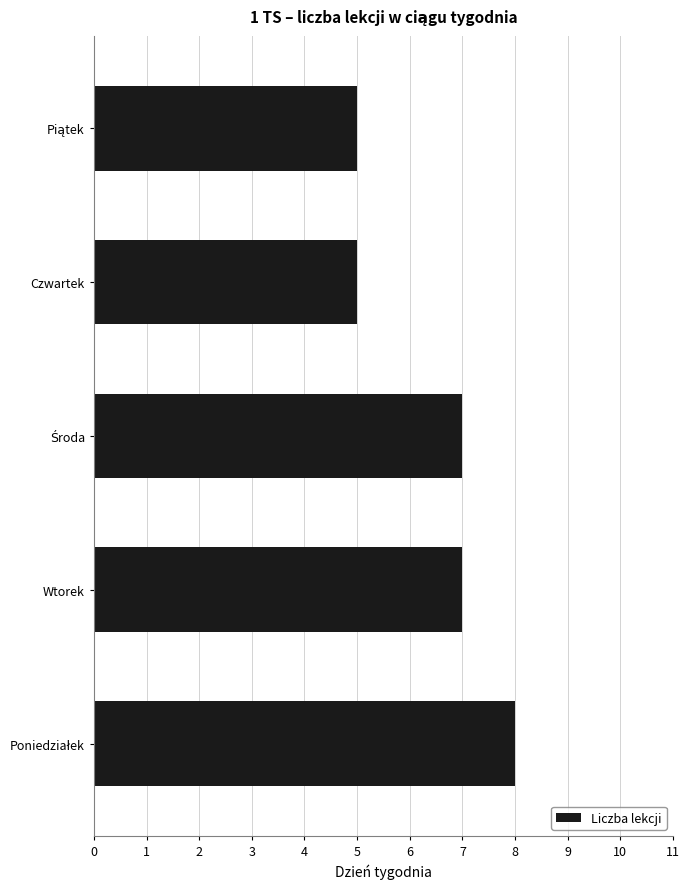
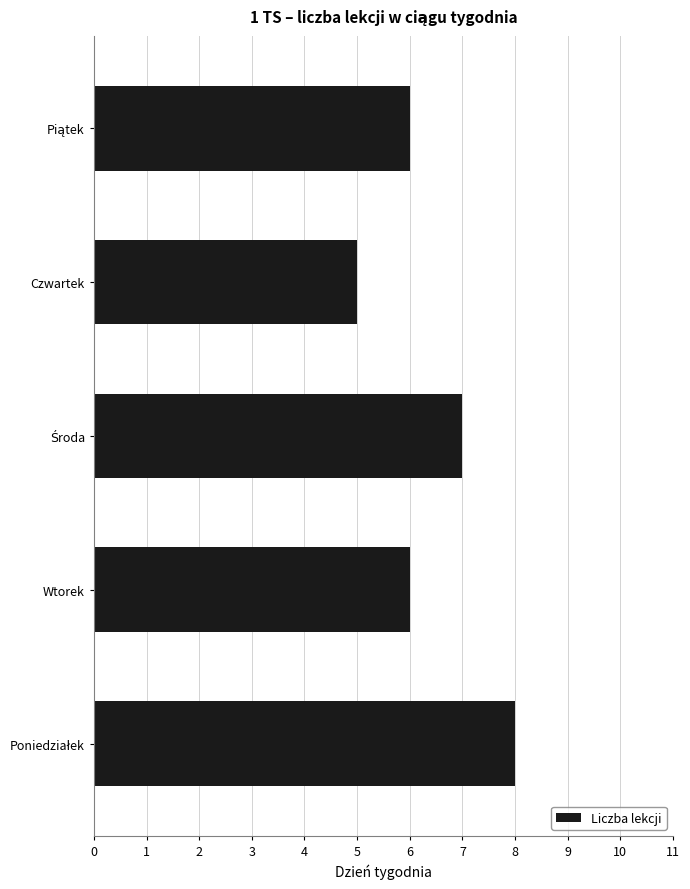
Piątek: 5 -> 6
Wtorek: 7 -> 6
